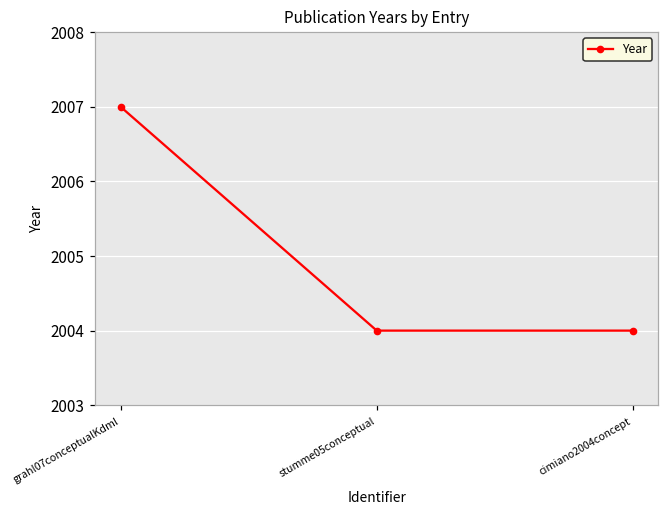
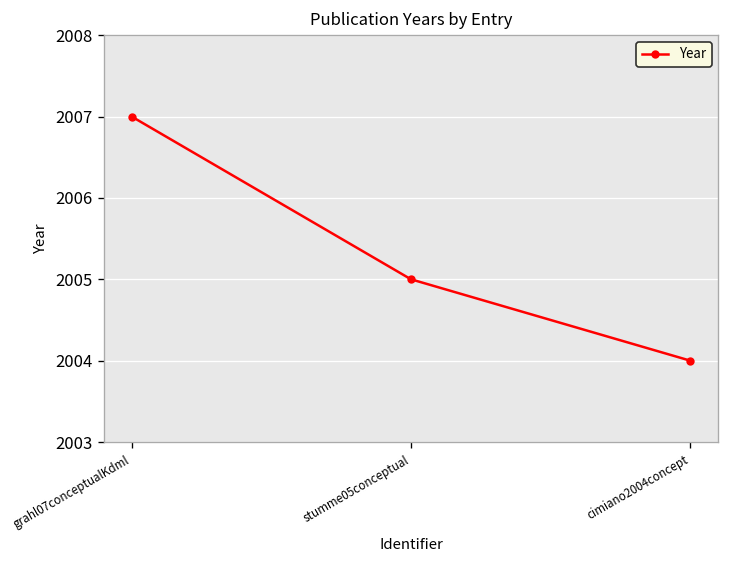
stumme05conceptual: 2004 -> 2005
